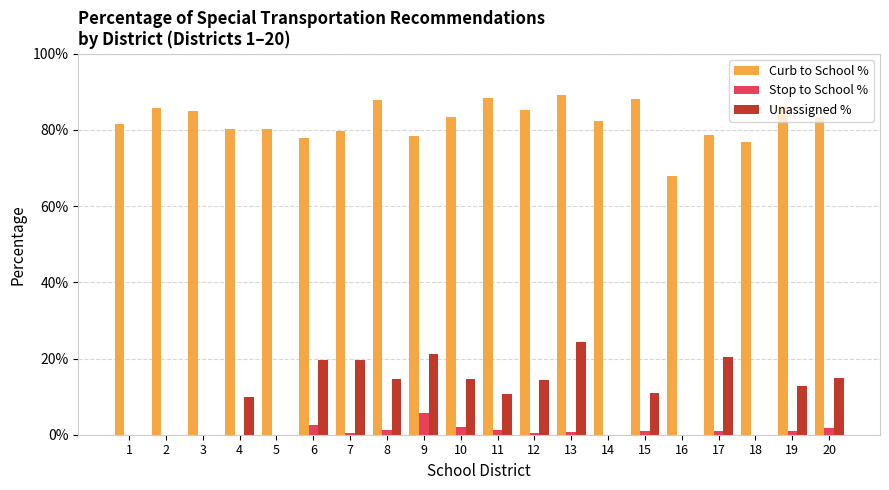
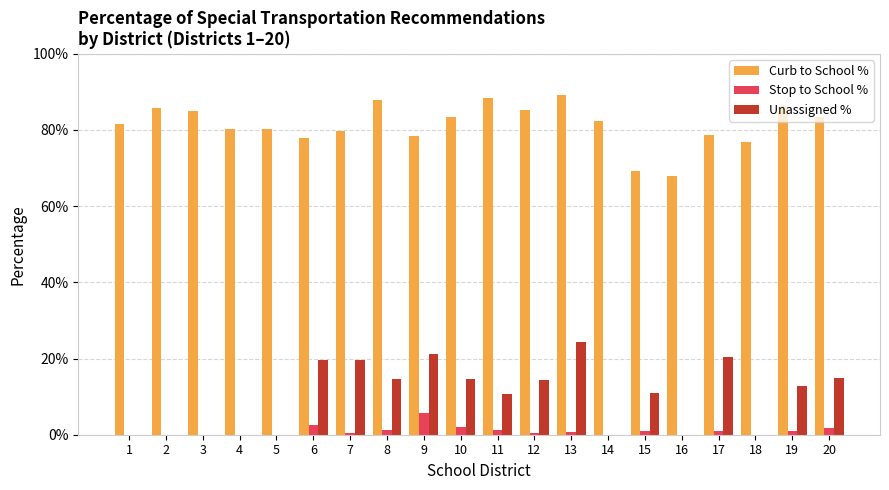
Unassigned %, 4: 10% -> 0%
Curb to School %, 15: 88% -> 69%
